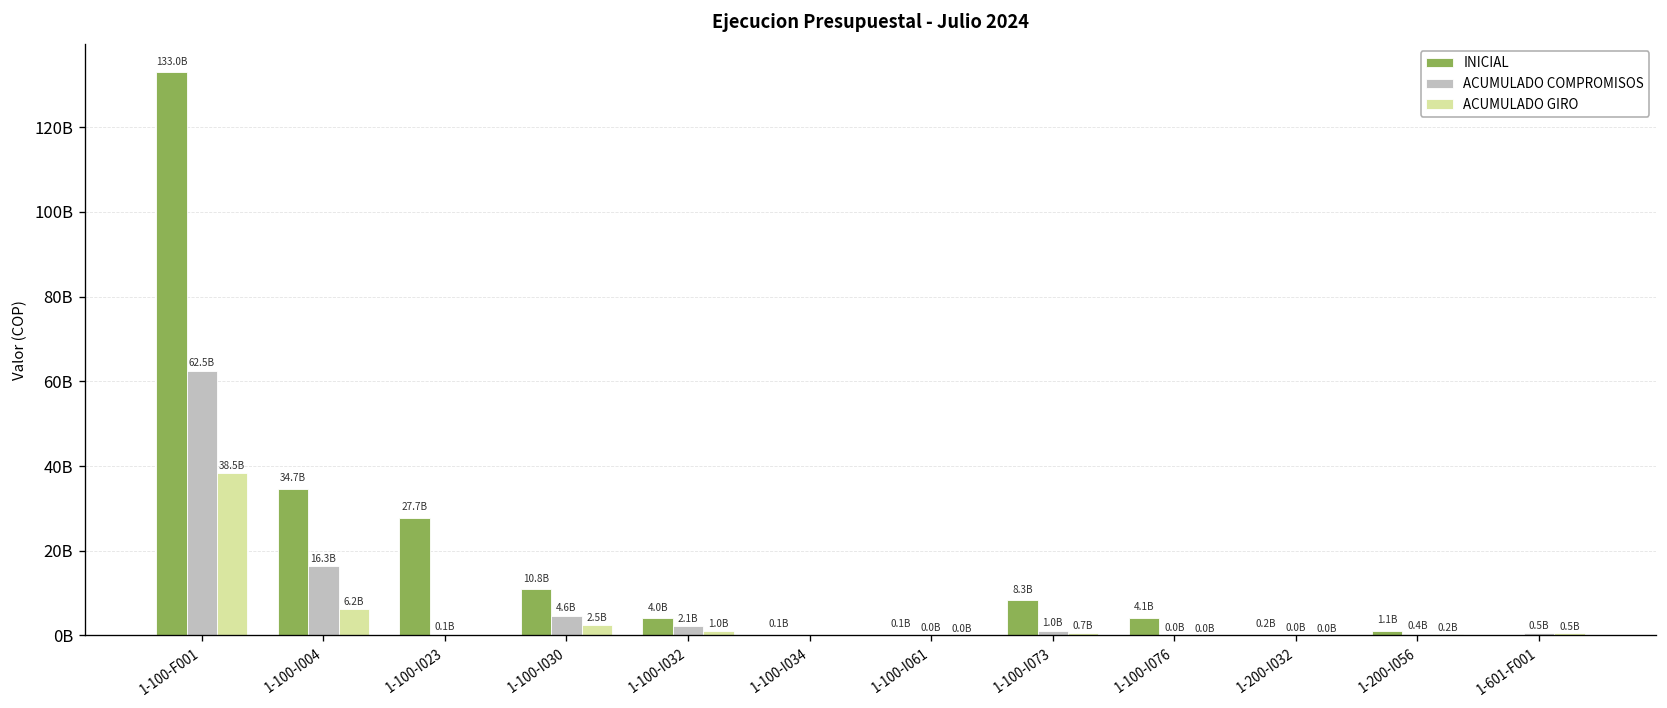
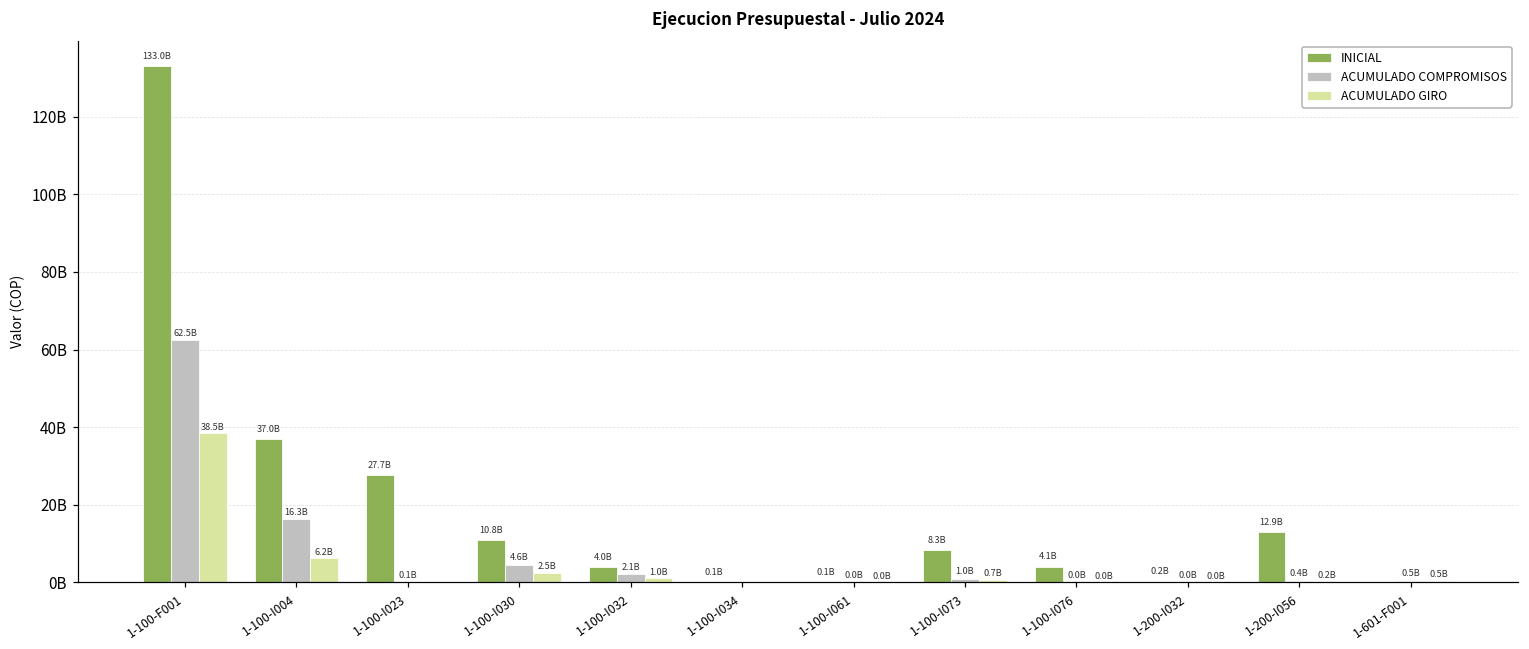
INICIAL, 1-100-I004: 34.7B -> 37.0B
INICIAL, 1-200-I056: 1.1B -> 12.9B
